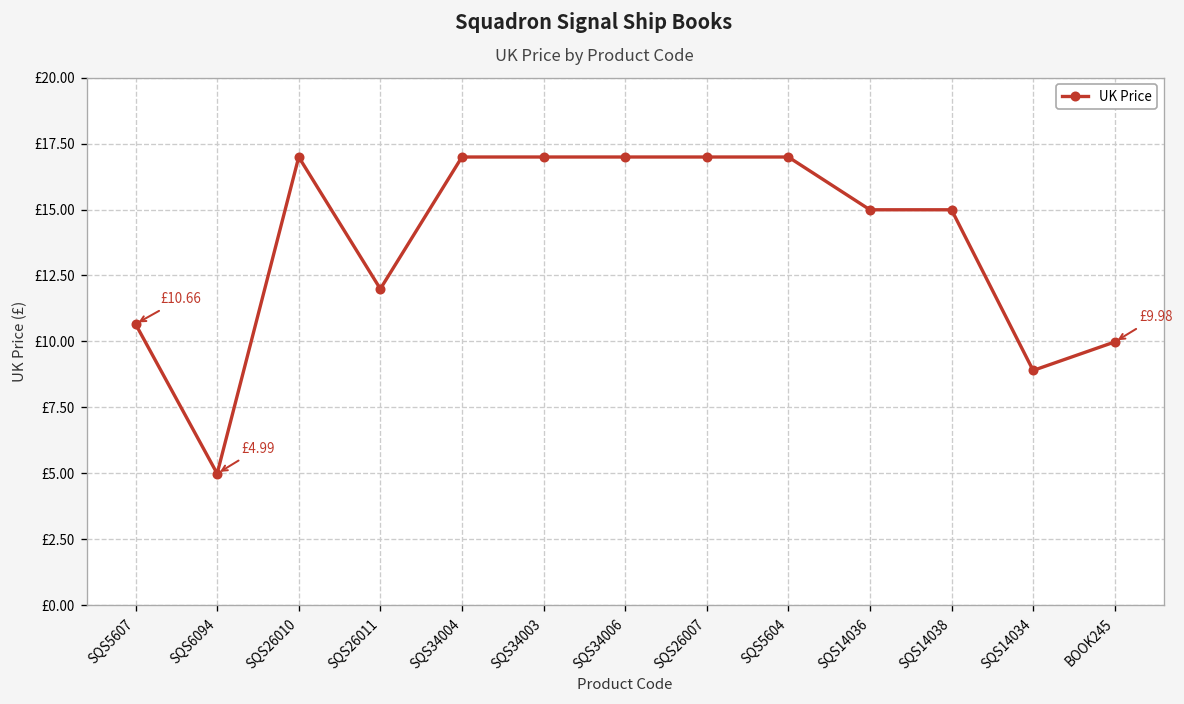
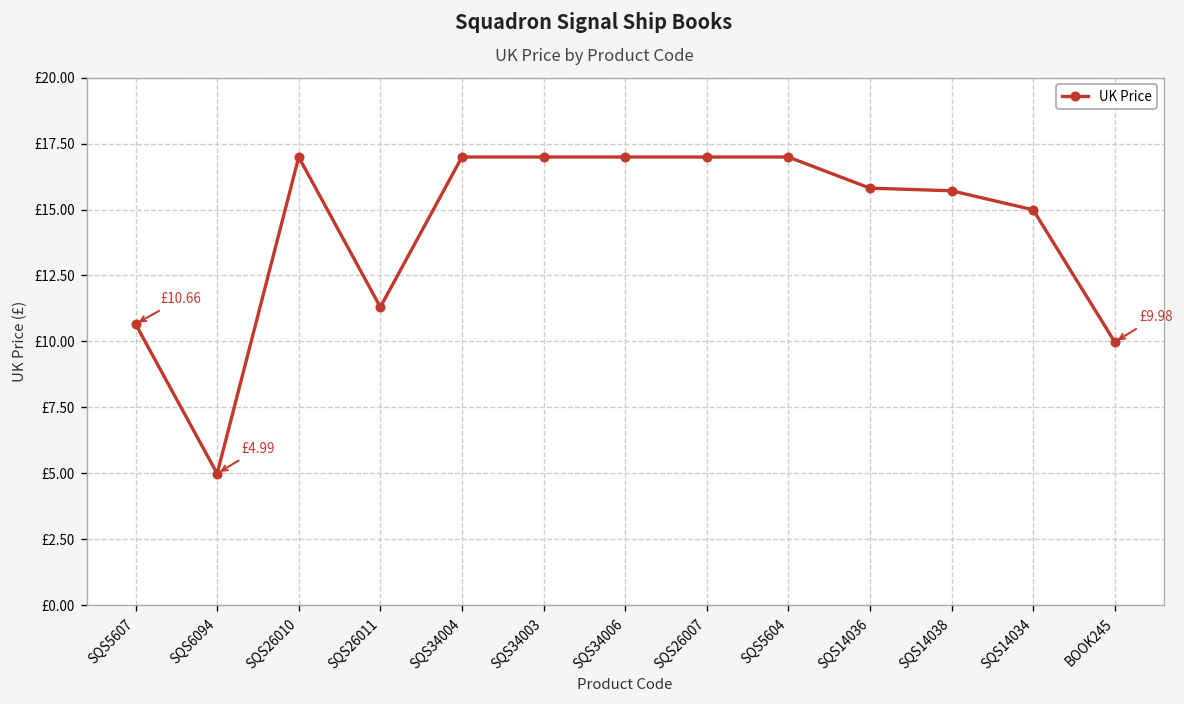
SQS26011: £12.0 -> £11.3
SQS14036: £15.0 -> £15.8
SQS14038: £15.0 -> £15.7
SQS14034: £8.9 -> £15.0
